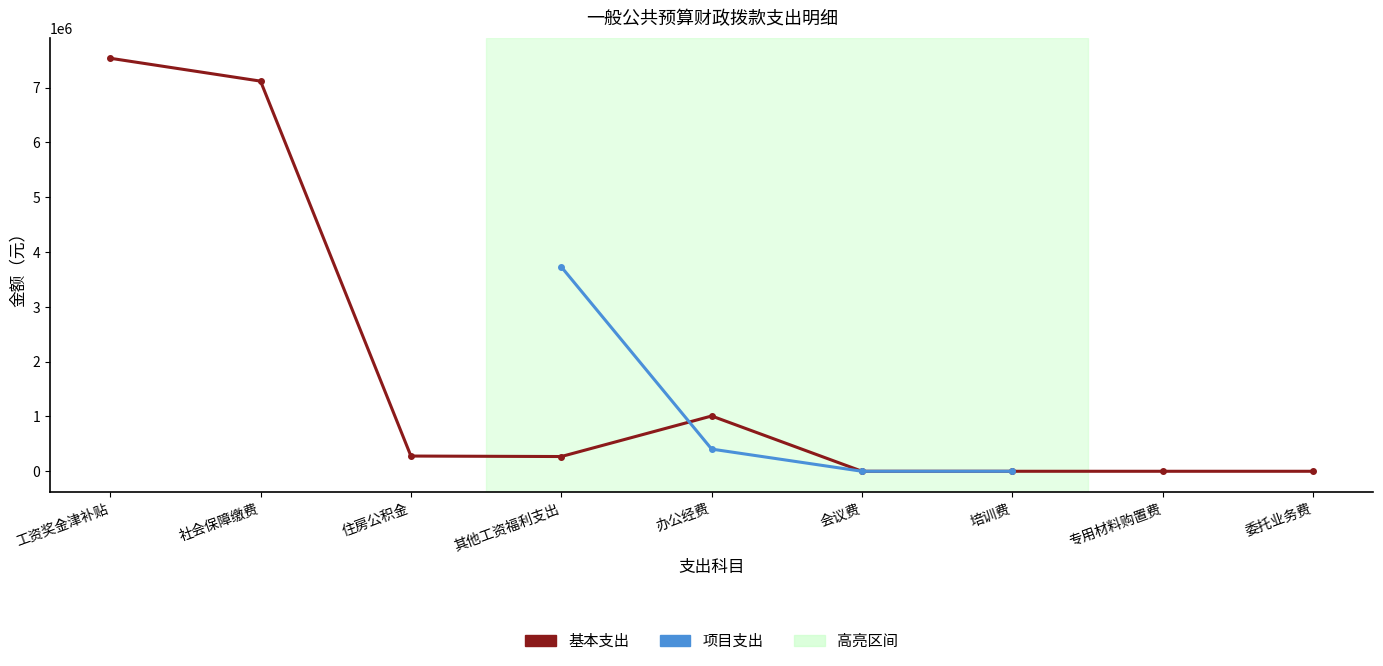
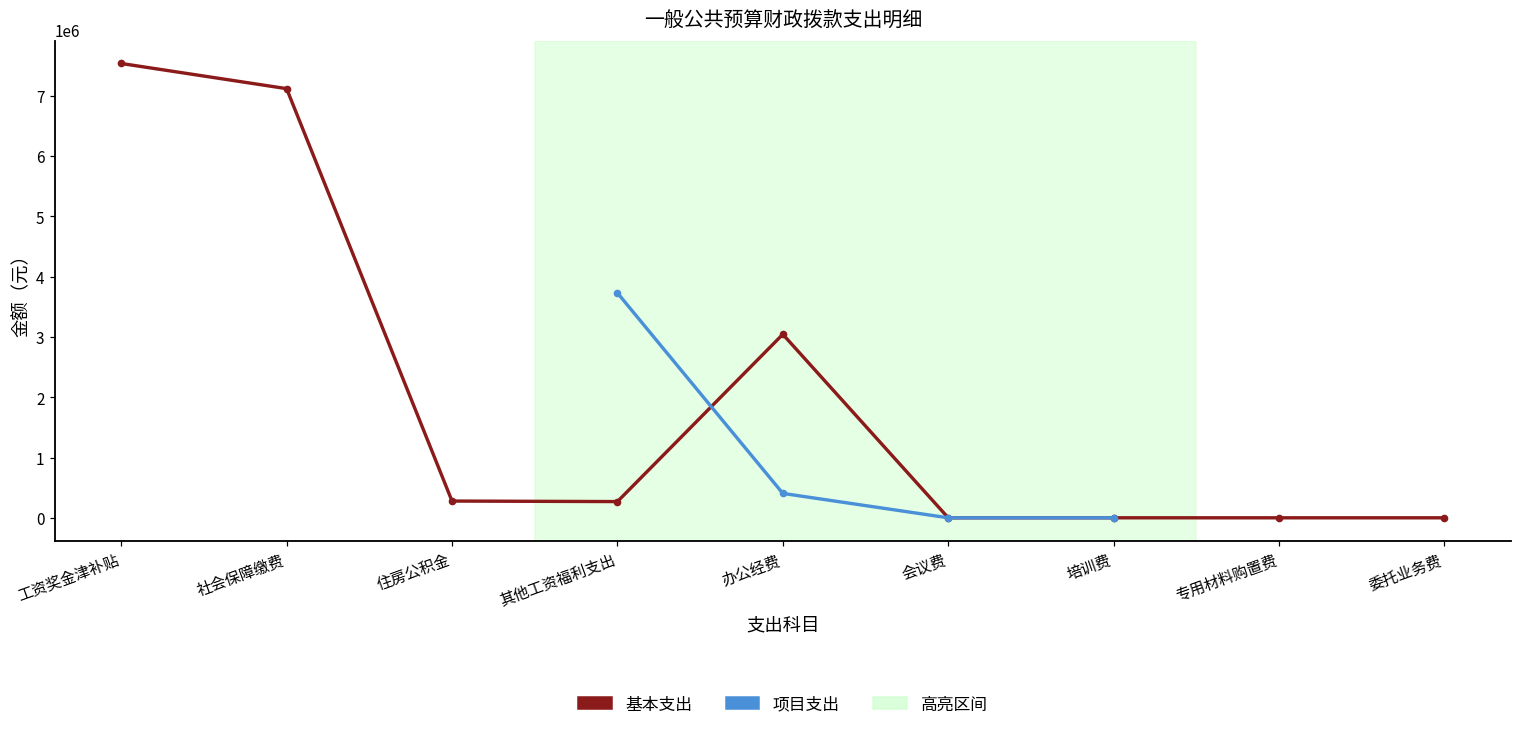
基本支出, 办公经费: 1000000 -> 3000000
